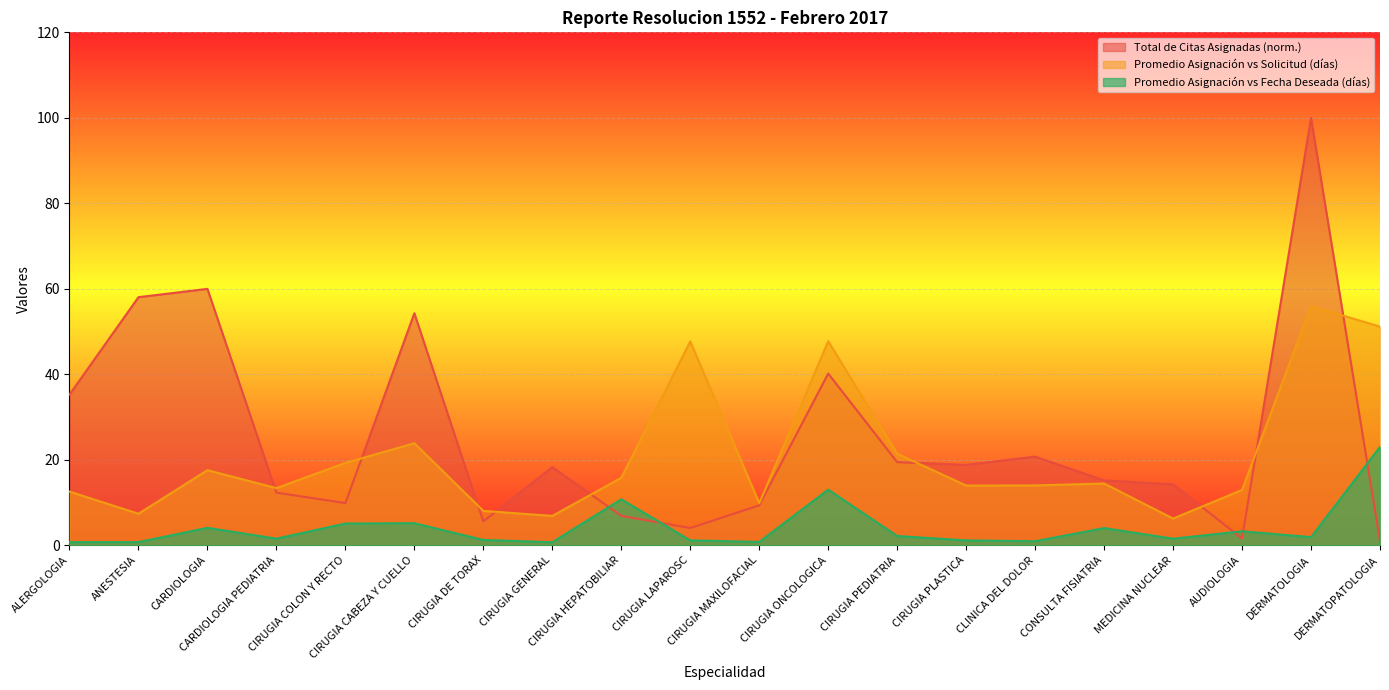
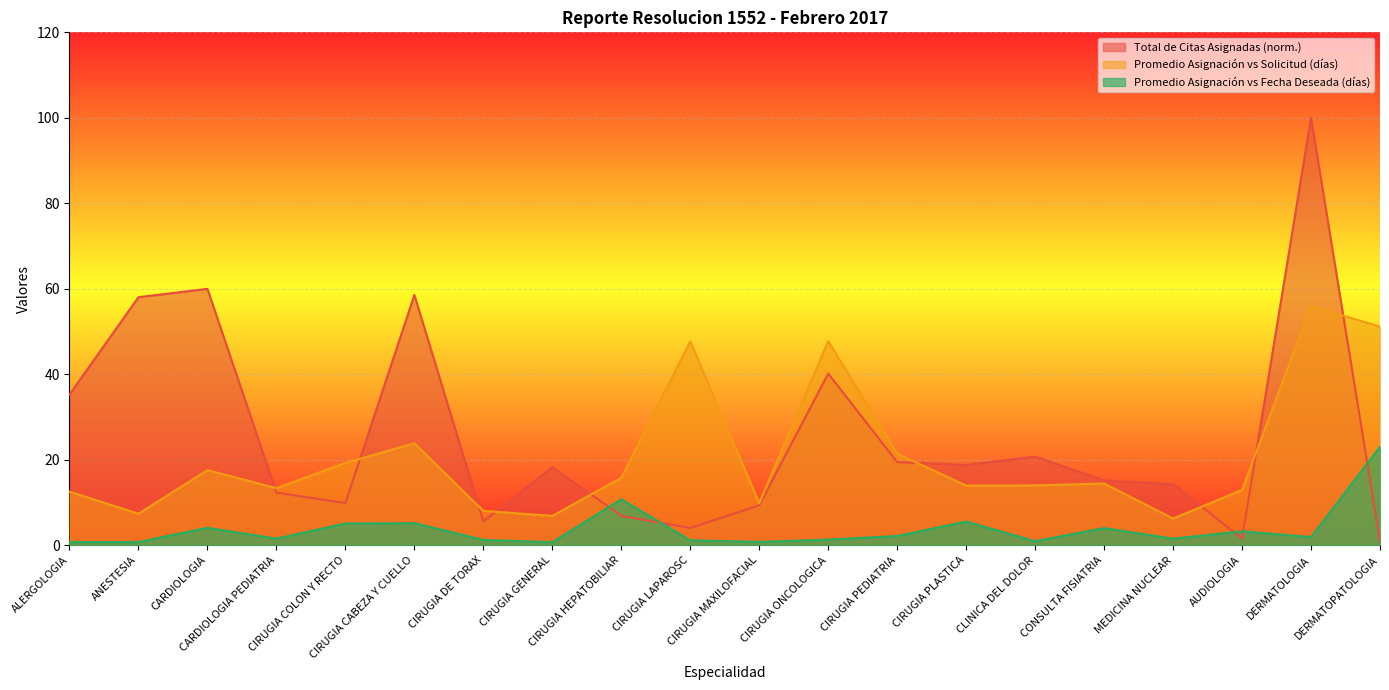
Total de Citas Asignadas (norm.), CIRUGIA CABEZA Y CUELLO: 54 -> 59
Promedio Asignación vs Fecha Deseada (días), CIRUGIA ONCOLOGICA: 13 -> 1
Promedio Asignación vs Fecha Deseada (días), CIRUGIA PLASTICA: 1 -> 6
